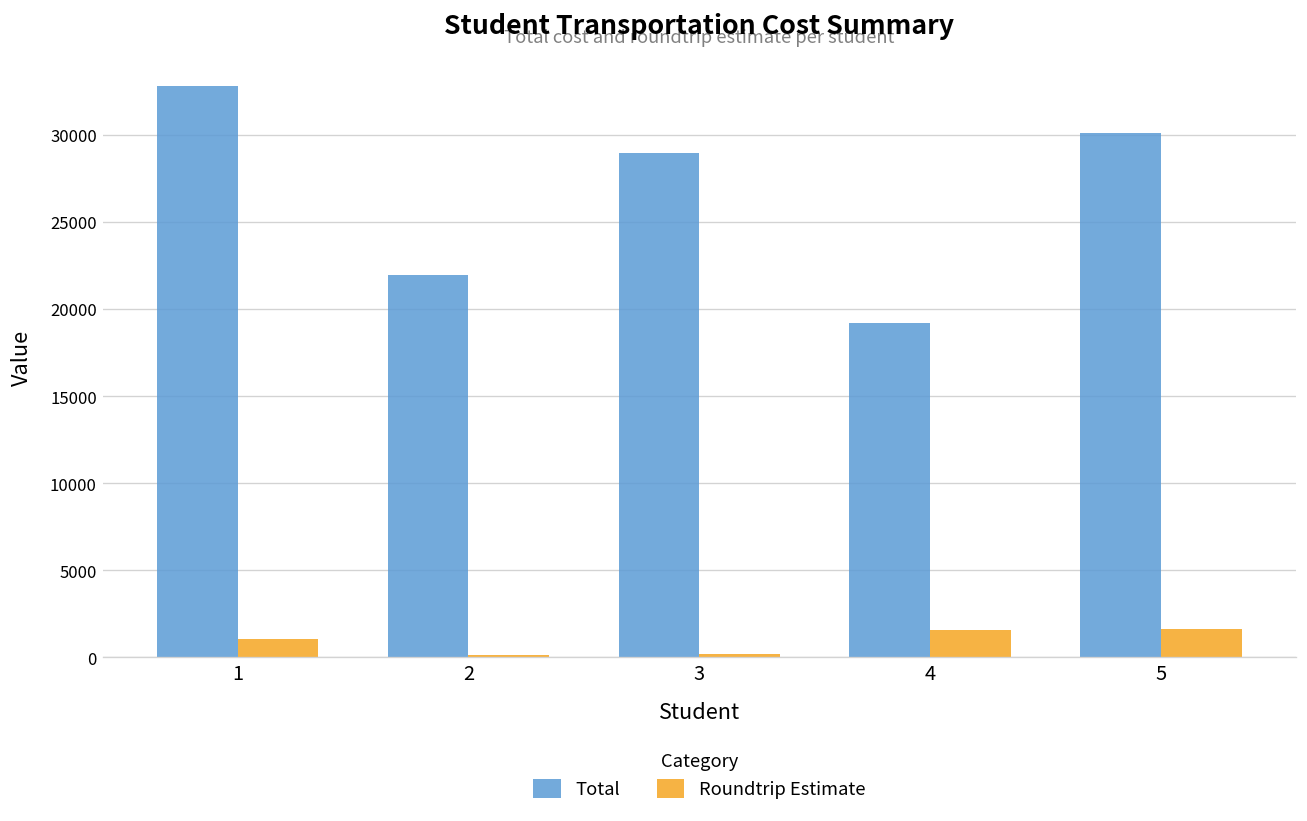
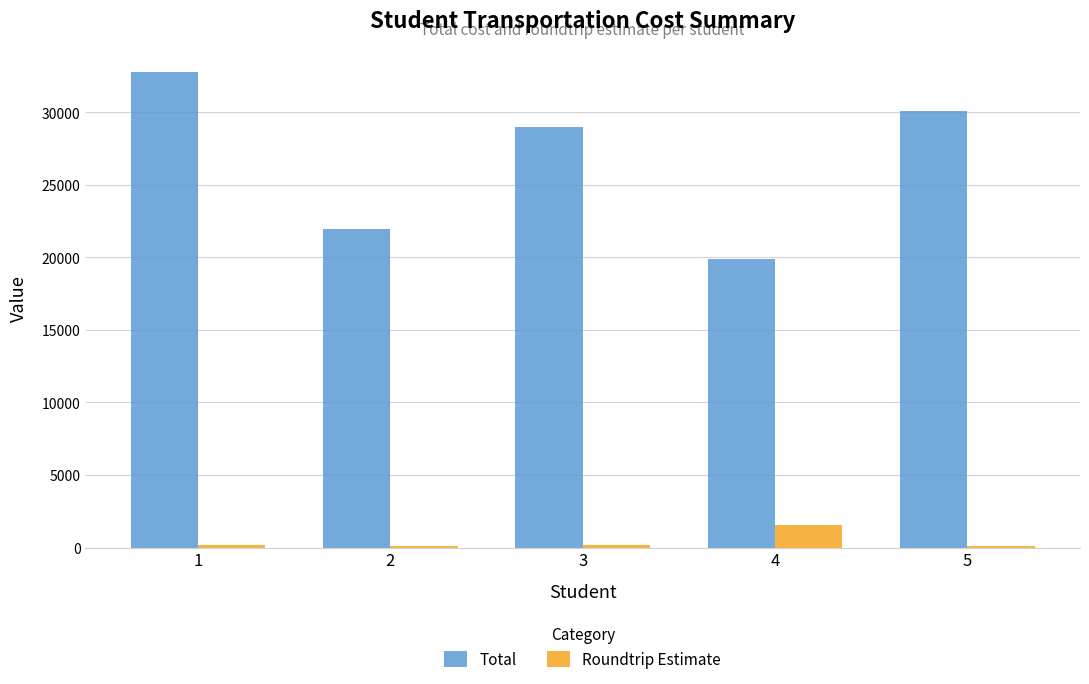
Roundtrip Estimate, 1: 1000 -> 200
Total, 4: 19200 -> 19900
Roundtrip Estimate, 5: 1700 -> 100
